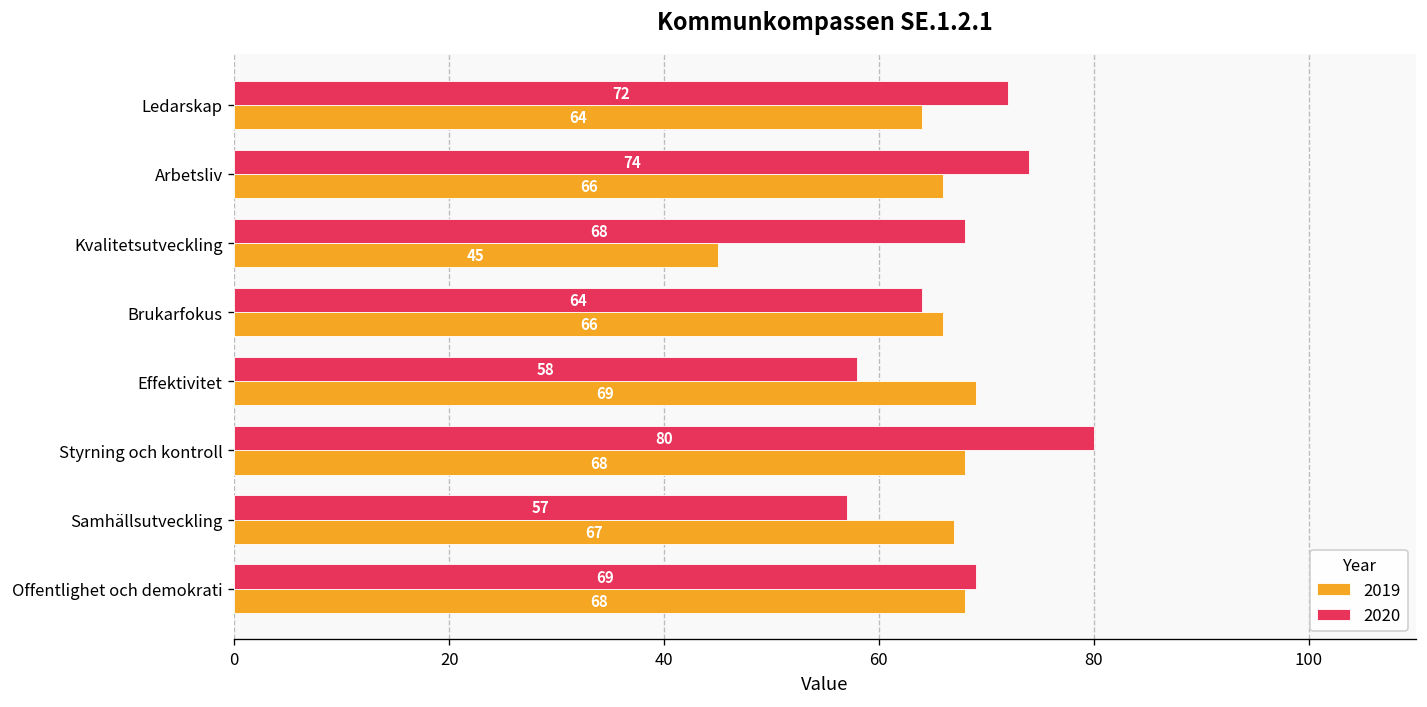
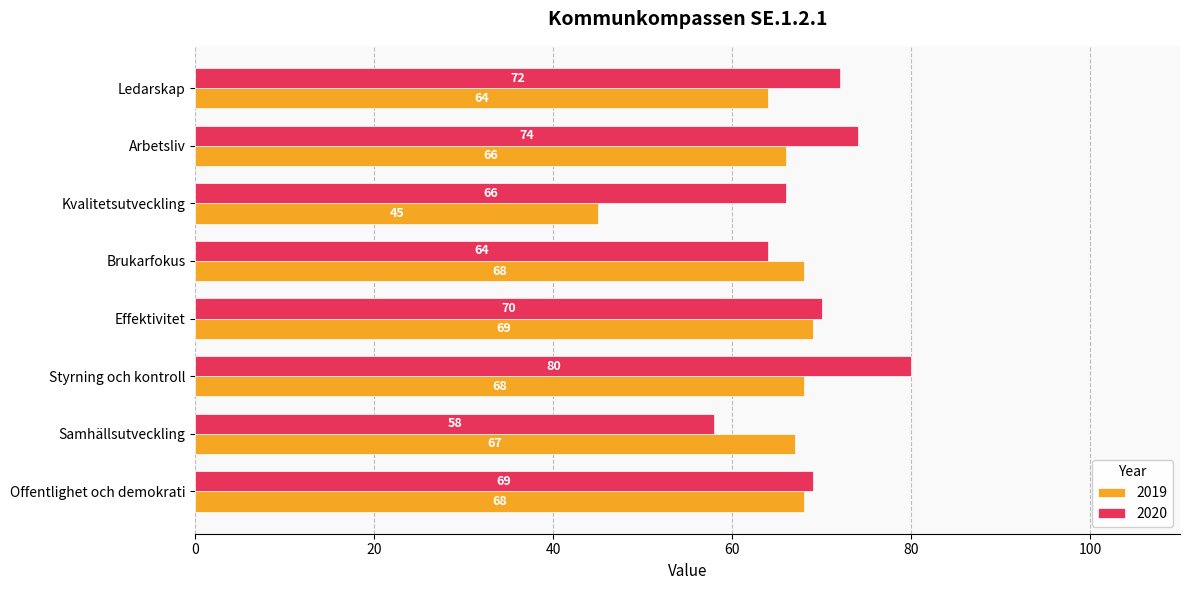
2020, Kvalitetsutveckling: 68 -> 66
2019, Brukarfokus: 66 -> 68
2020, Effektivitet: 58 -> 70
2020, Samhällsutveckling: 57 -> 58
